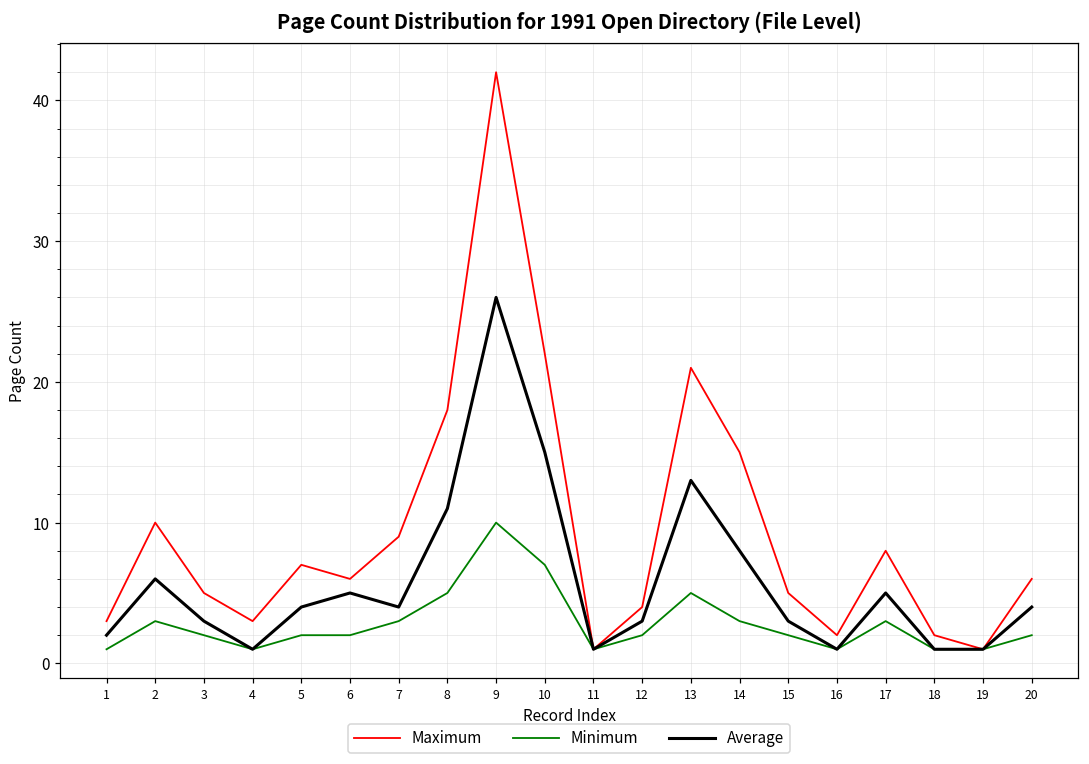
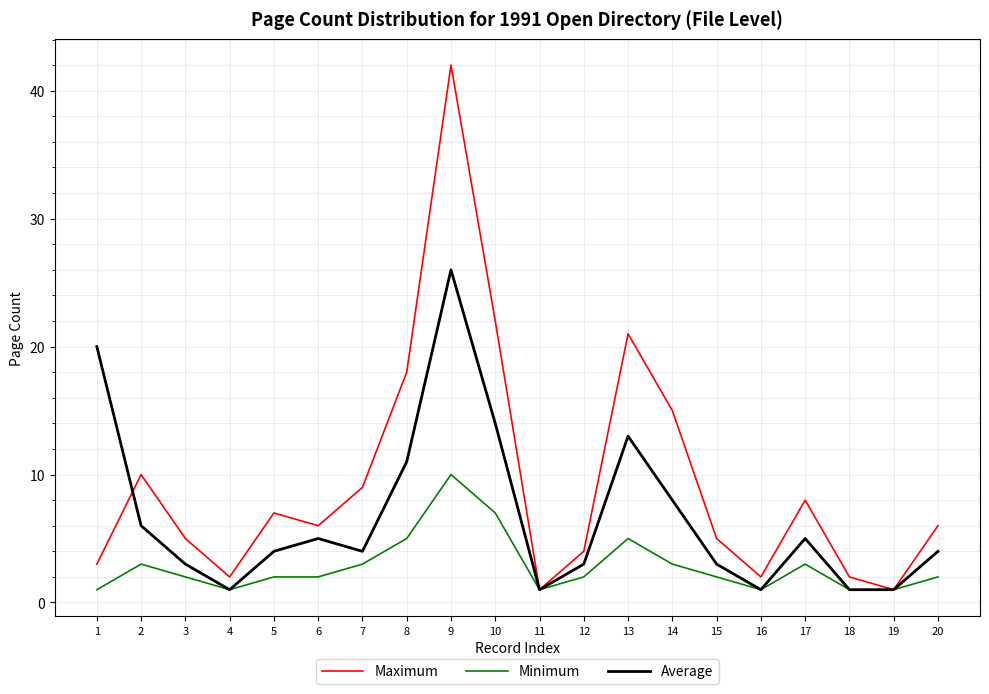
Average, 1: 2 -> 20
Maximum, 4: 3 -> 2
Average, 10: 15 -> 14
